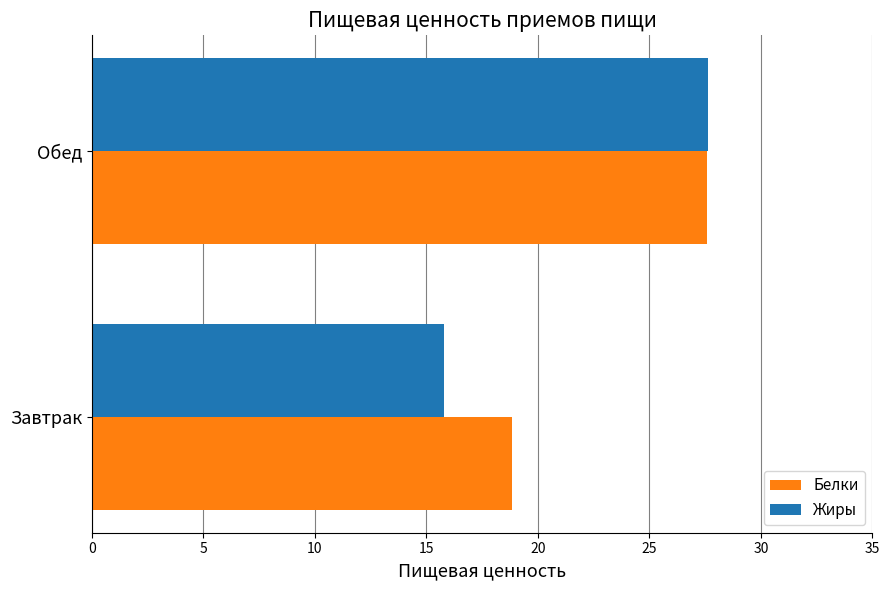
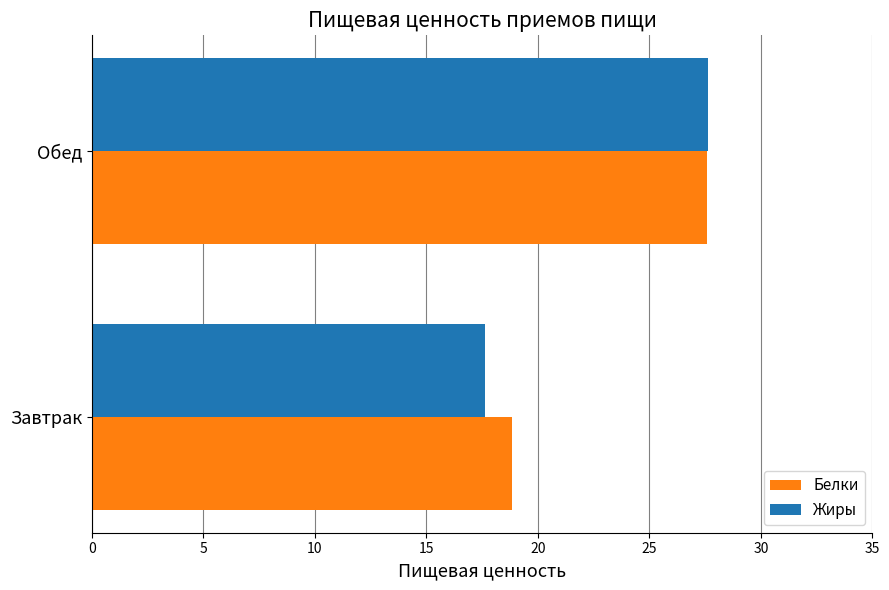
Жиры, Завтрак: 15.8 -> 17.6
